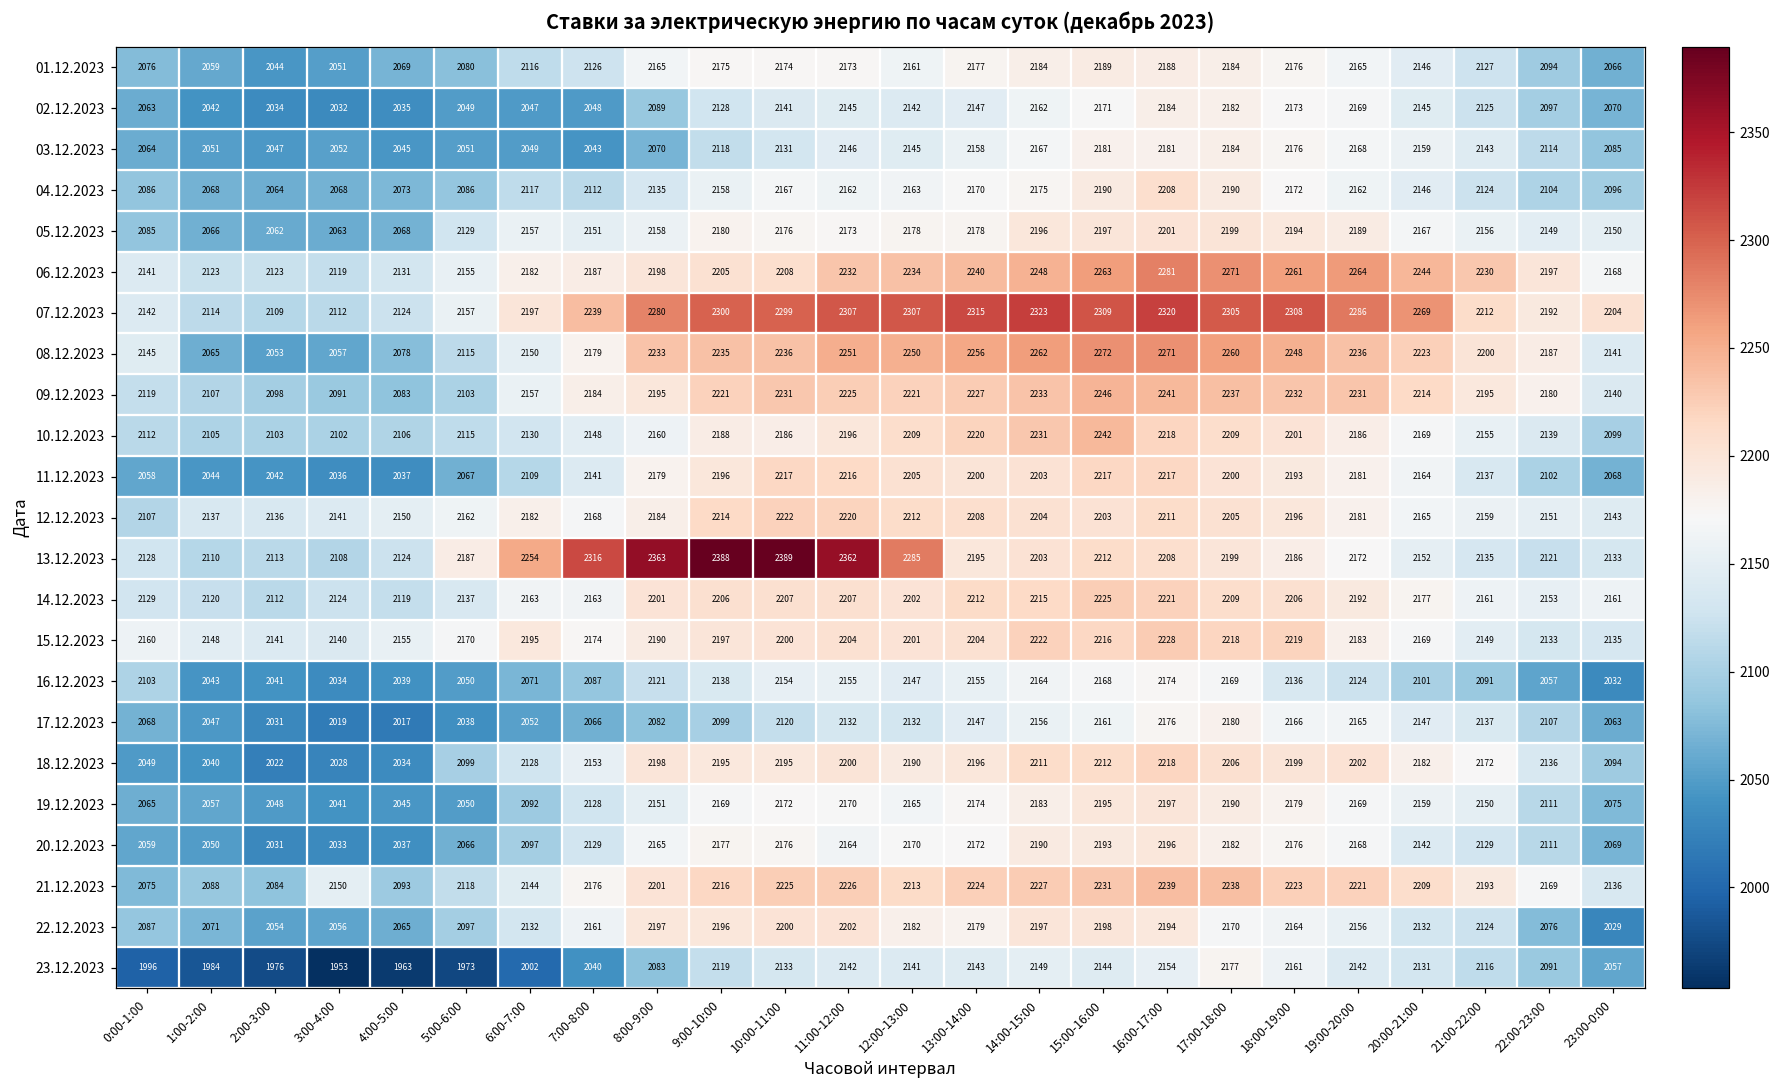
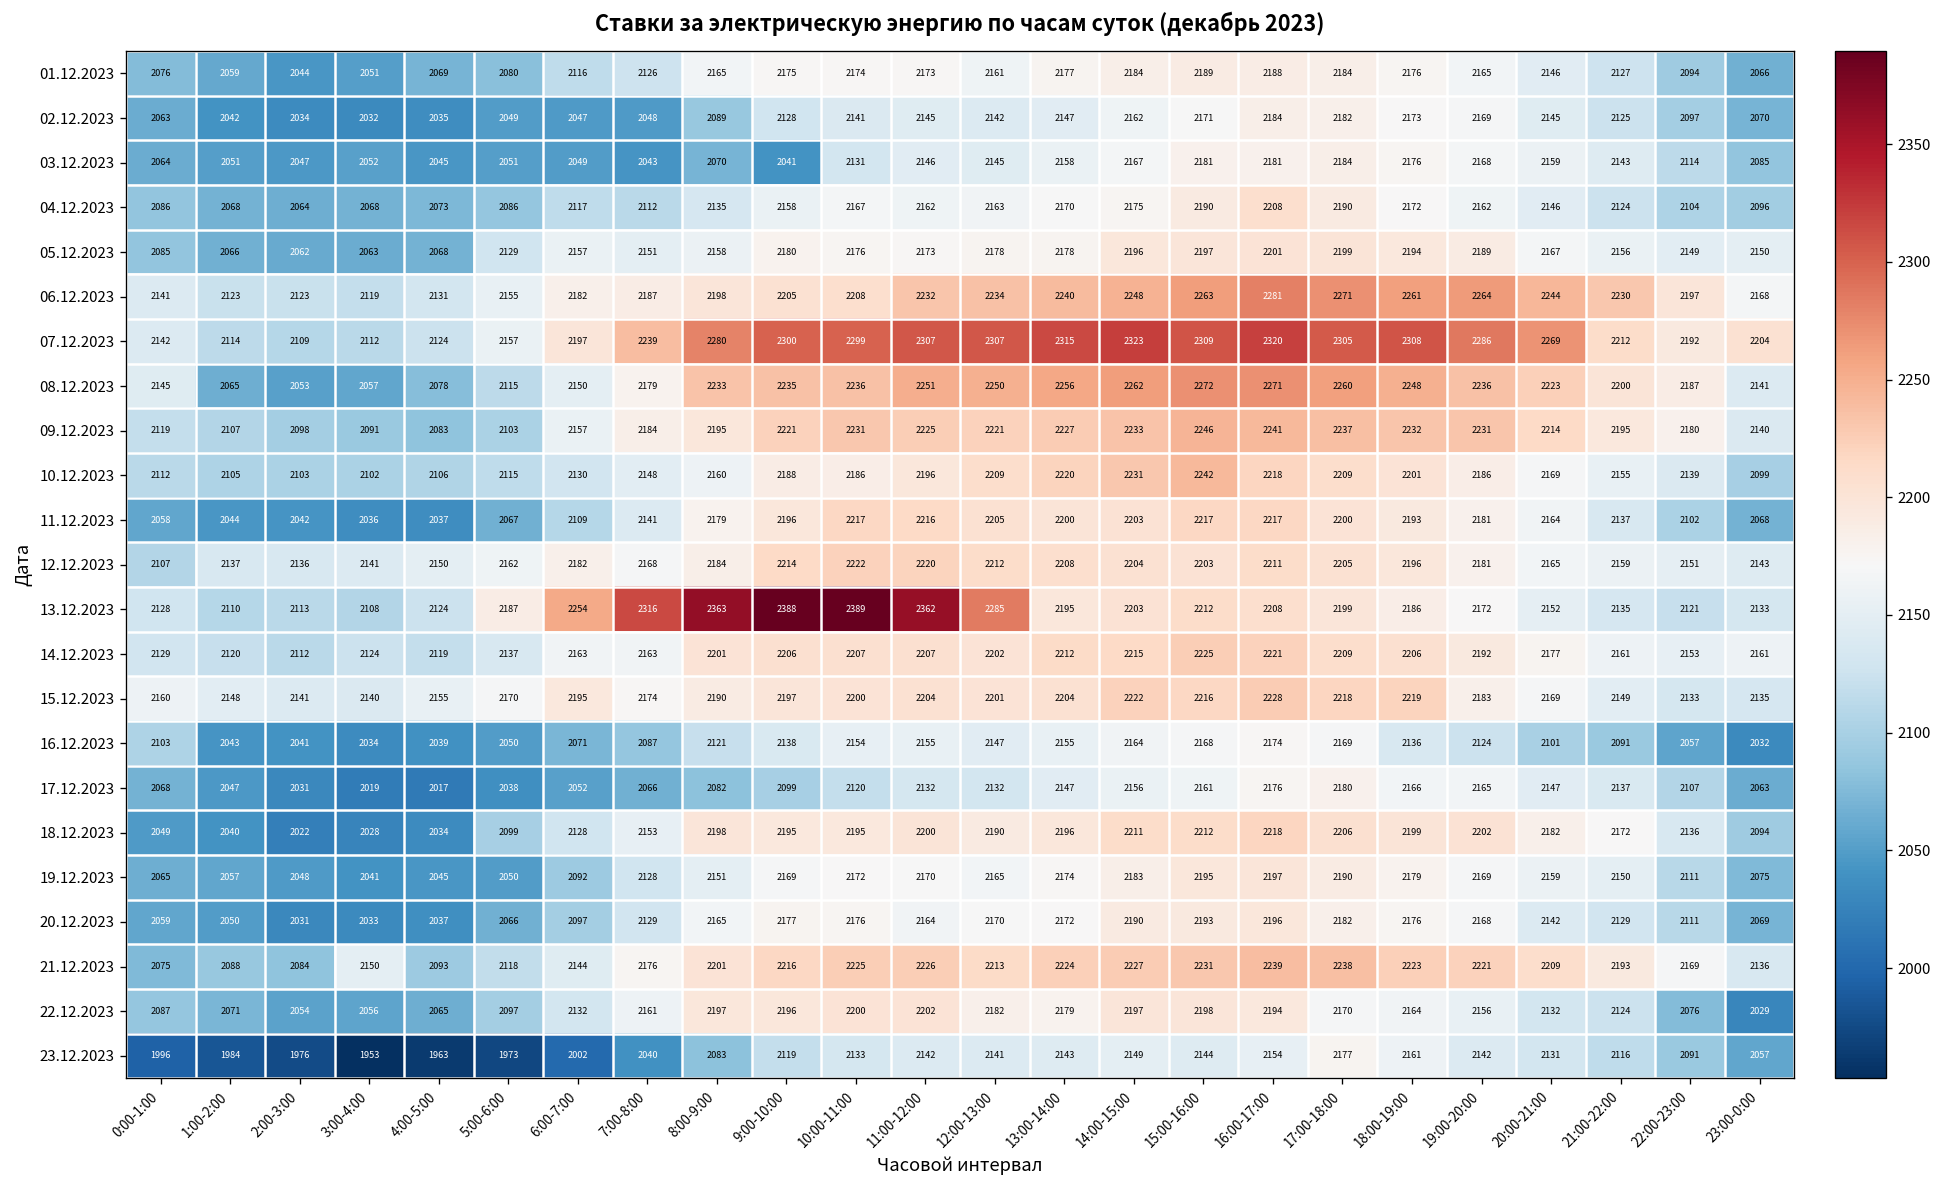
03.12.2023, 9:00-10:00: 2118 -> 2041
